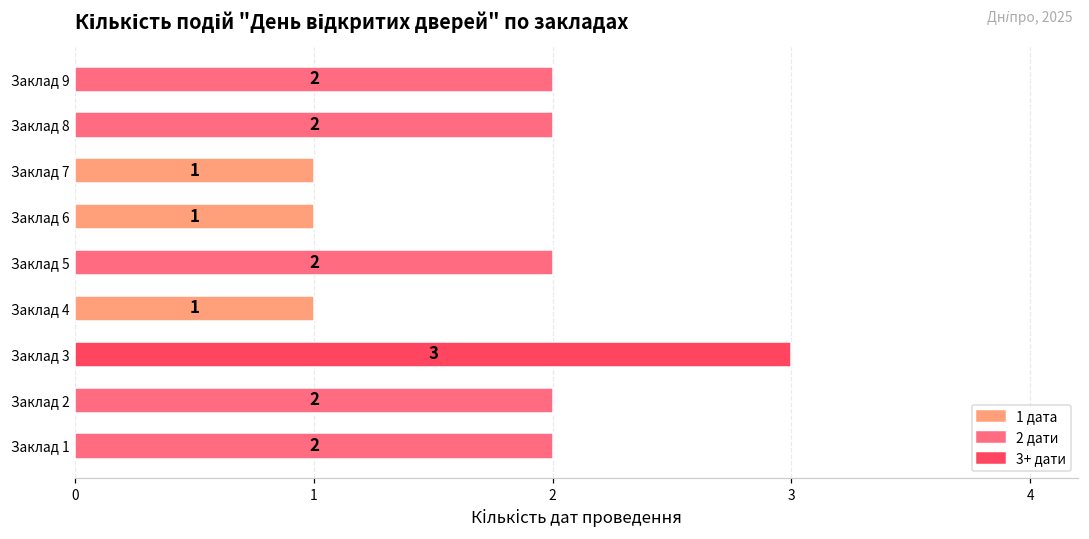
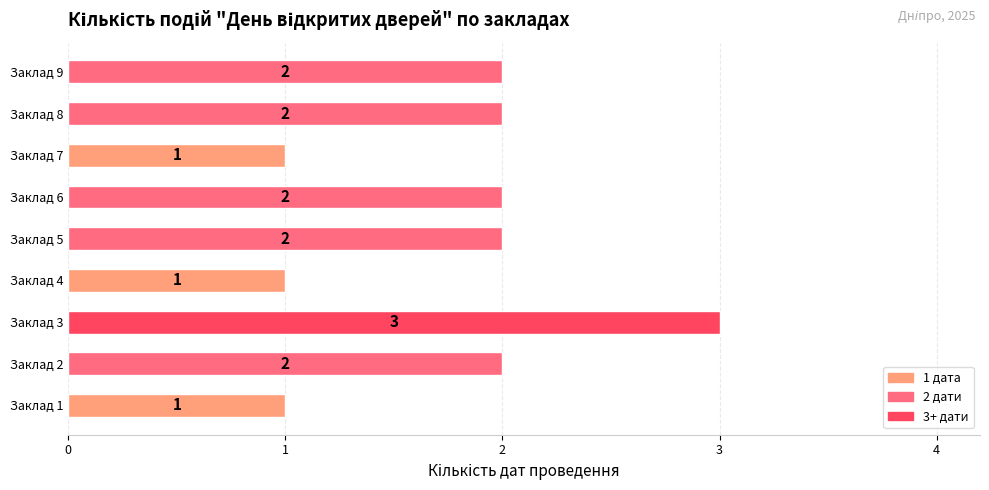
Заклад 6: 1 -> 2
Заклад 1: 2 -> 1
